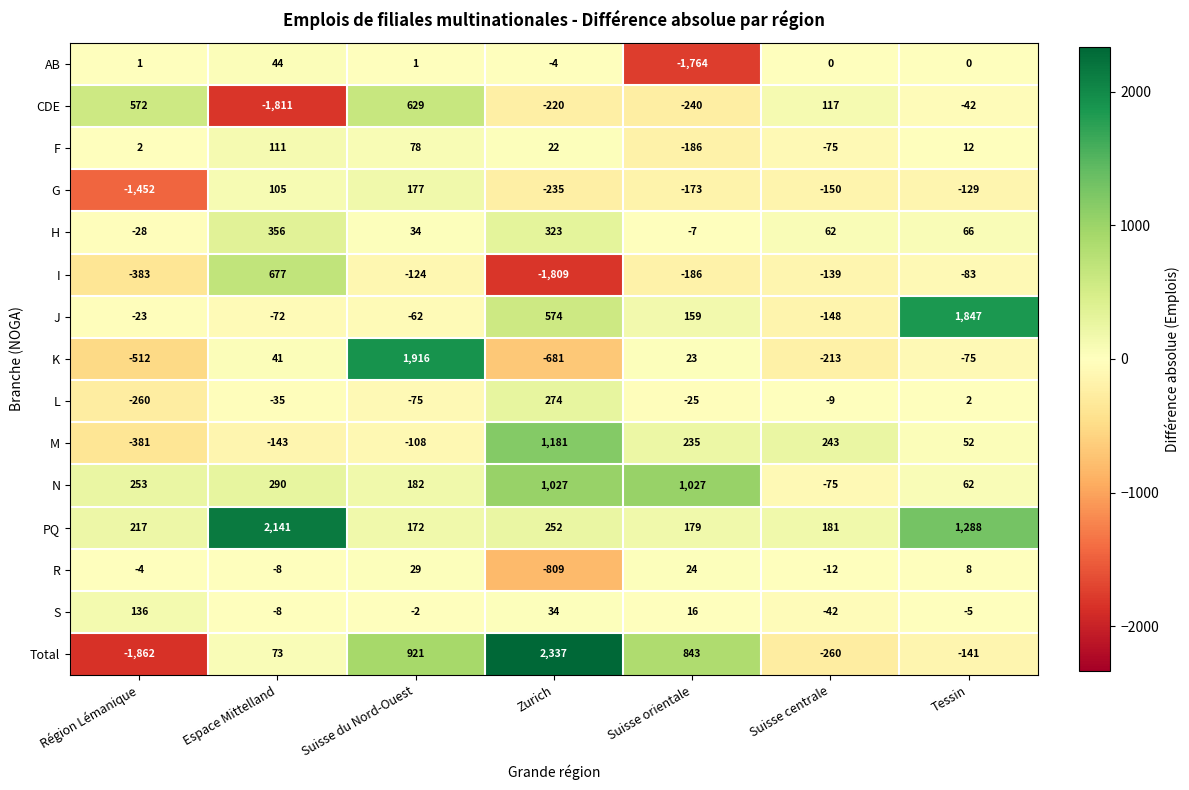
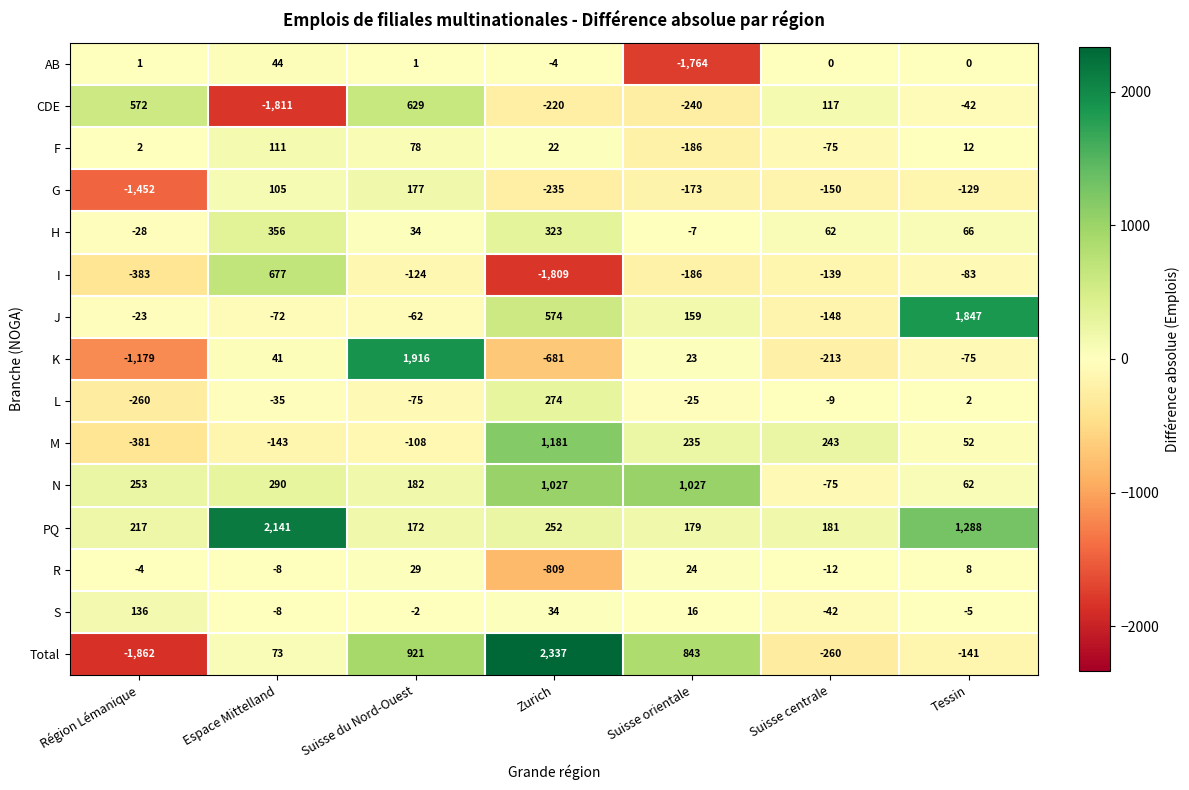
K, Région Lémanique: -512 -> -1,179
